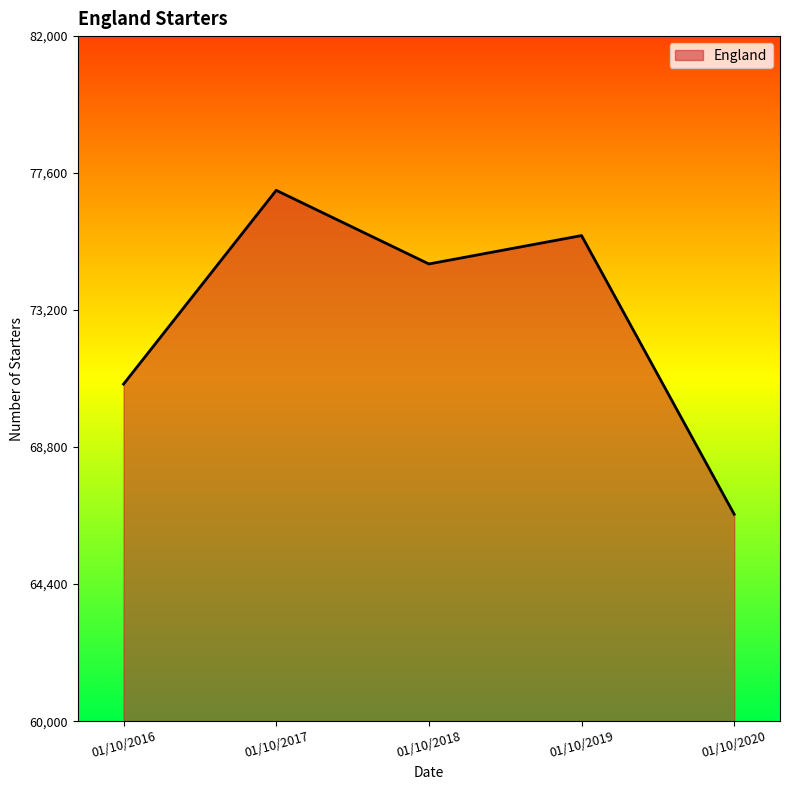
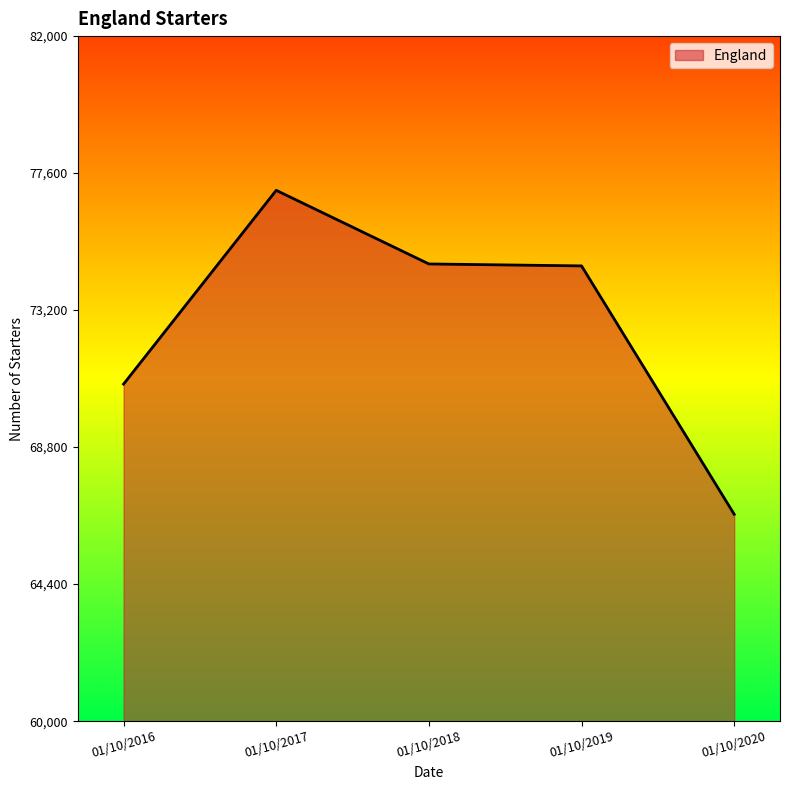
01/10/2019: 75,600 -> 74,600
